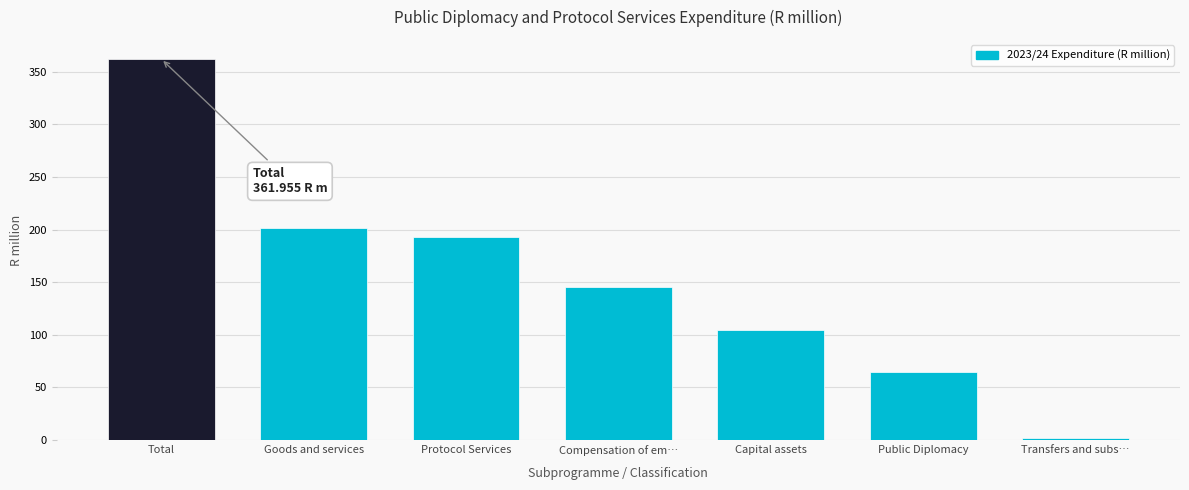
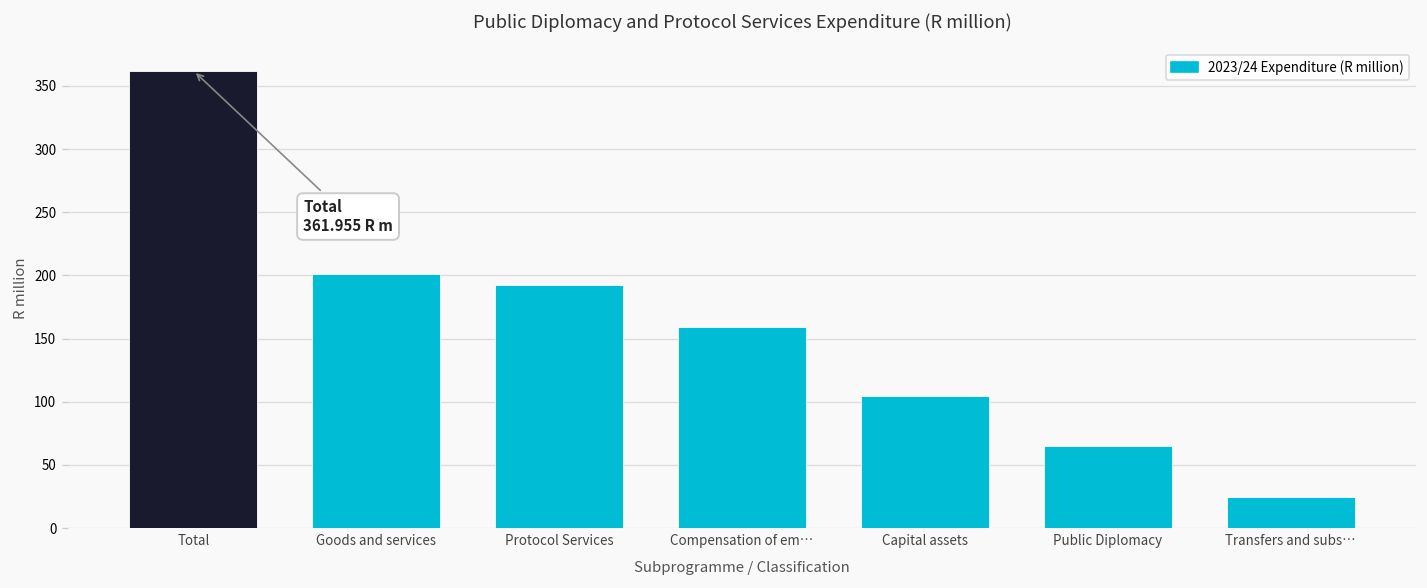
Compensation of em…: 145 -> 159
Transfers and subs…: 2 -> 25
